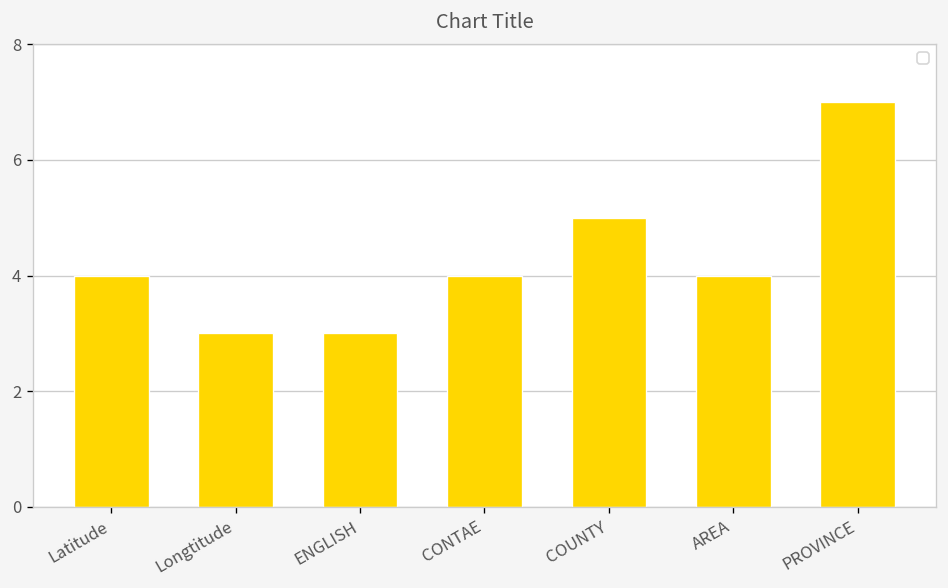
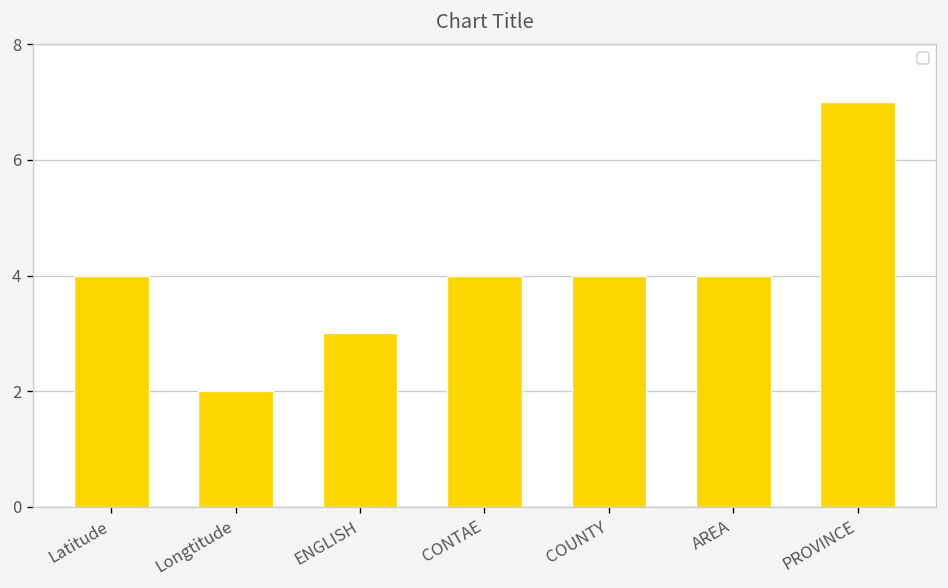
Longtitude: 3 -> 2
COUNTY: 5 -> 4
